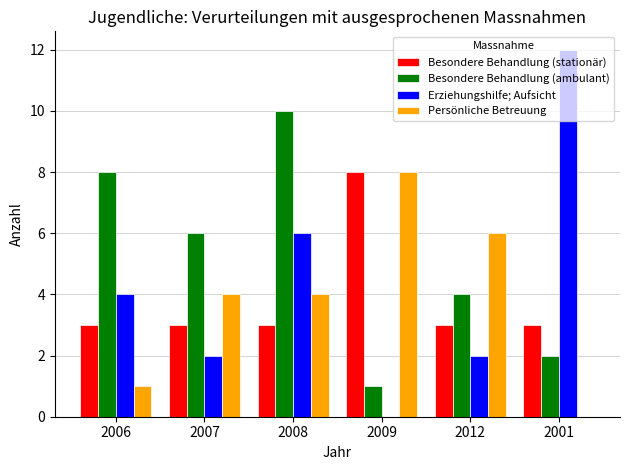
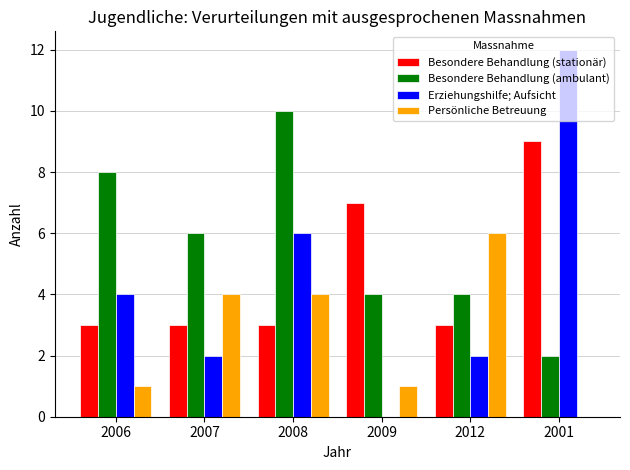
Besondere Behandlung (stationär), 2009: 8 -> 7
Besondere Behandlung (ambulant), 2009: 1 -> 4
Persönliche Betreuung, 2009: 8 -> 1
Besondere Behandlung (stationär), 2001: 3 -> 9
